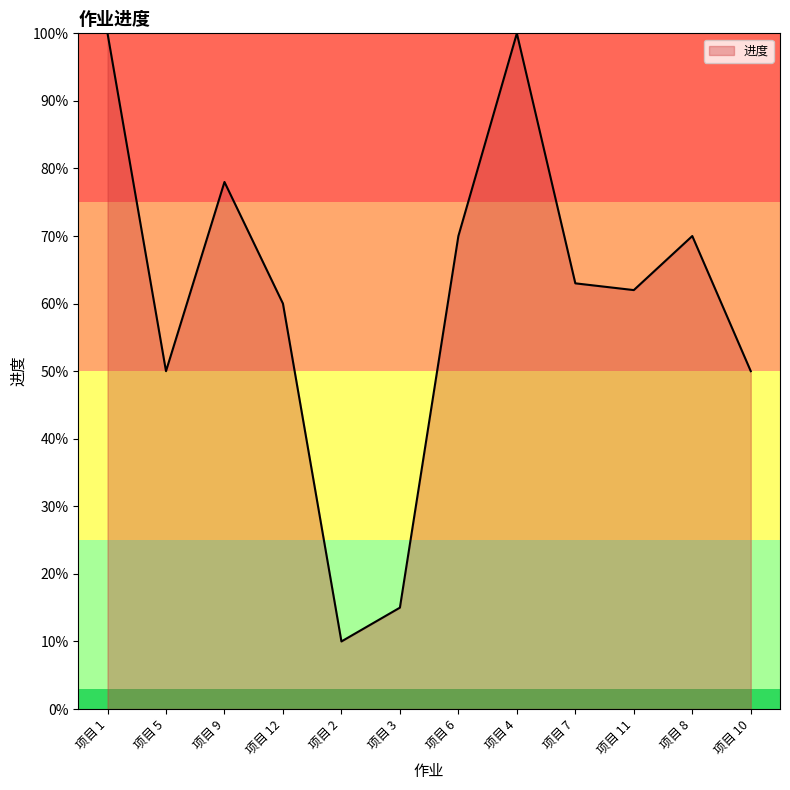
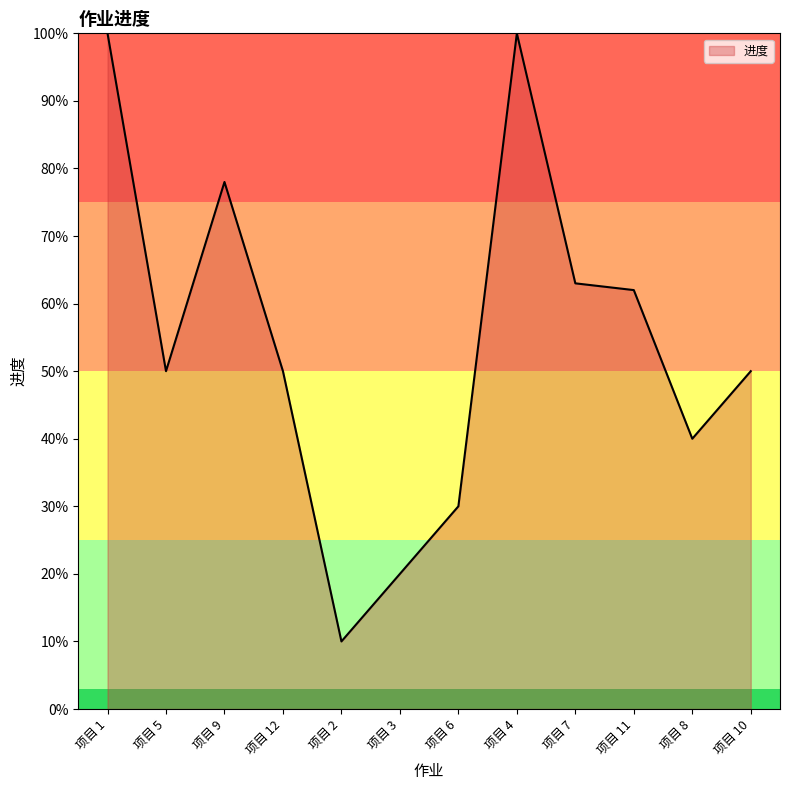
项目 12: 60% -> 50%
项目 3: 15% -> 20%
项目 6: 70% -> 30%
项目 8: 70% -> 40%
